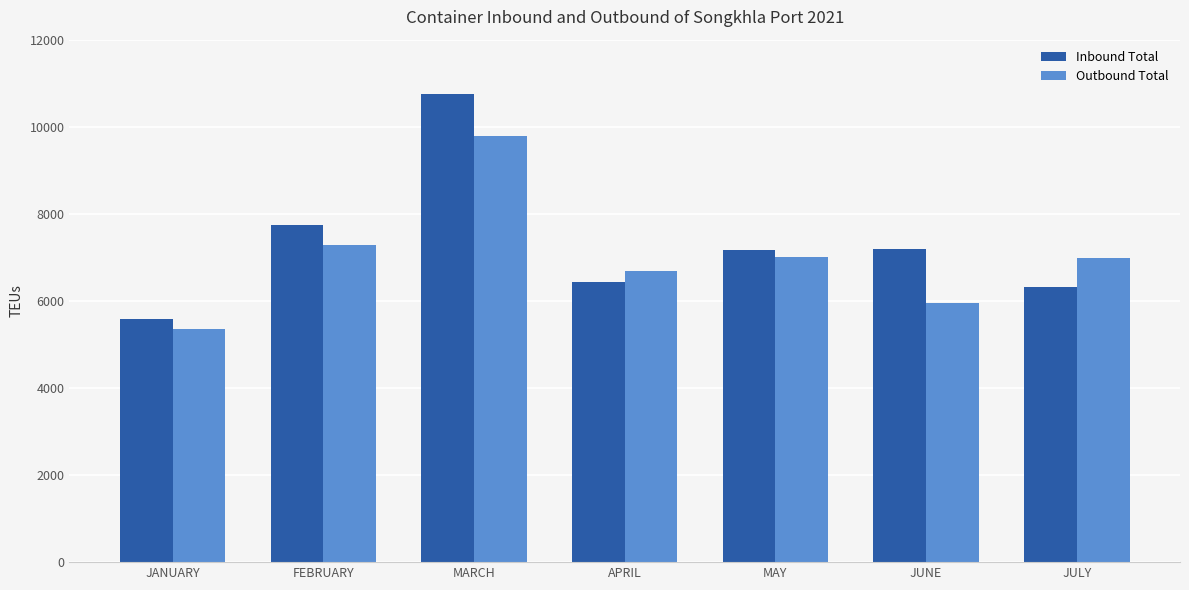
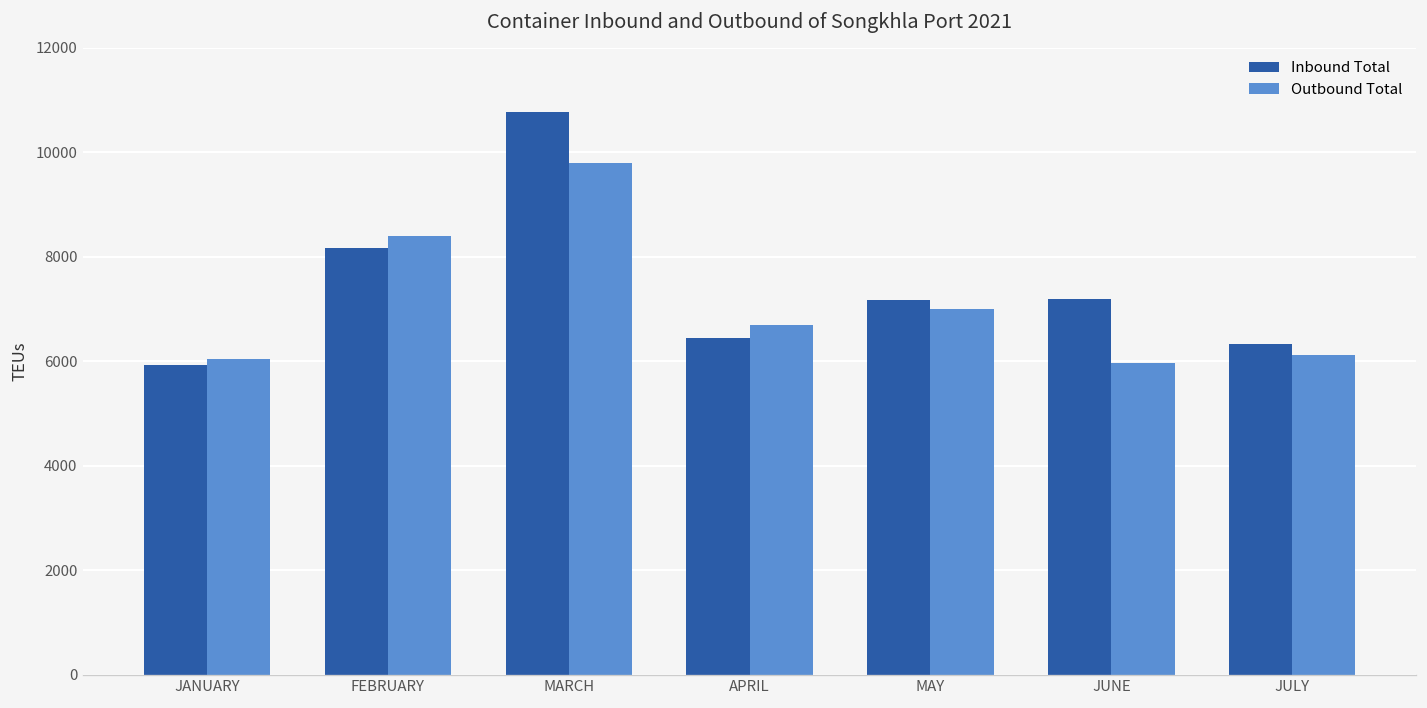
Inbound Total, JANUARY: 5600 -> 5900
Outbound Total, JANUARY: 5400 -> 6000
Inbound Total, FEBRUARY: 7700 -> 8200
Outbound Total, FEBRUARY: 7300 -> 8400
Outbound Total, JULY: 7000 -> 6100
